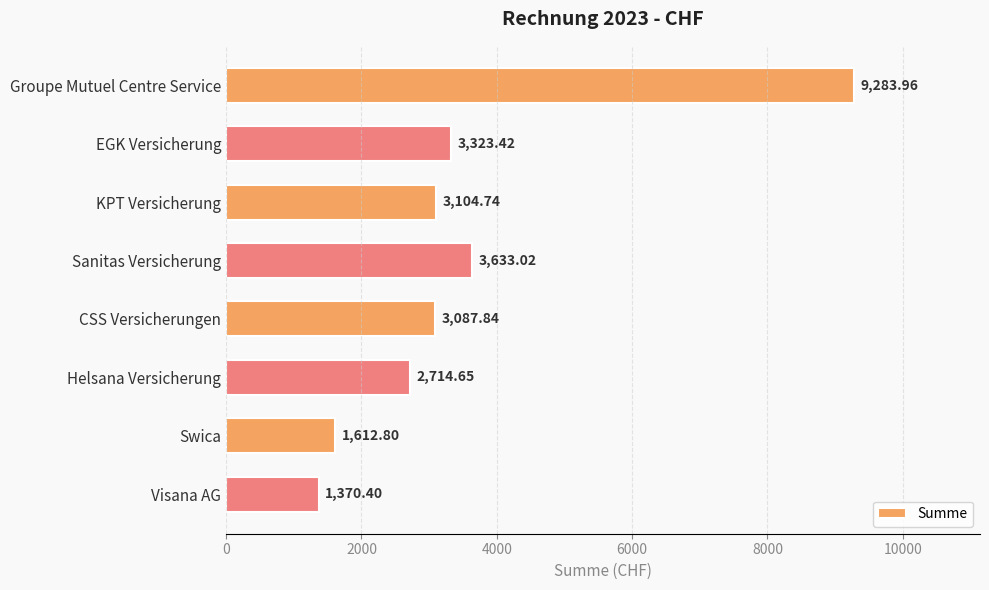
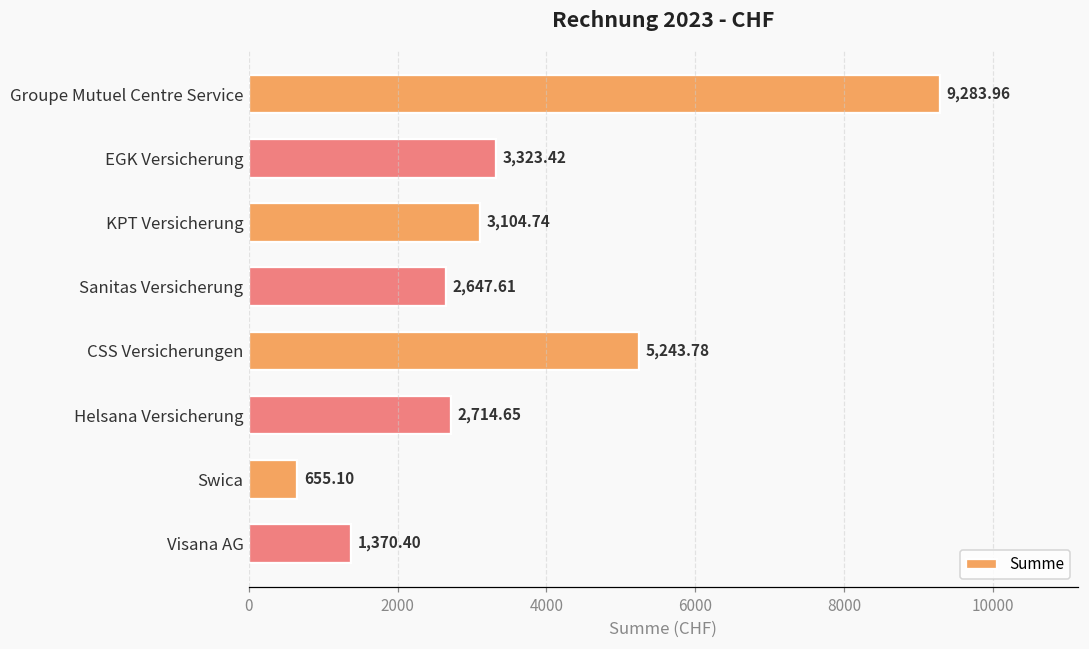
Sanitas Versicherung: 3,633.02 -> 2,647.61
CSS Versicherungen: 3,087.84 -> 5,243.78
Swica: 1,612.80 -> 655.10
